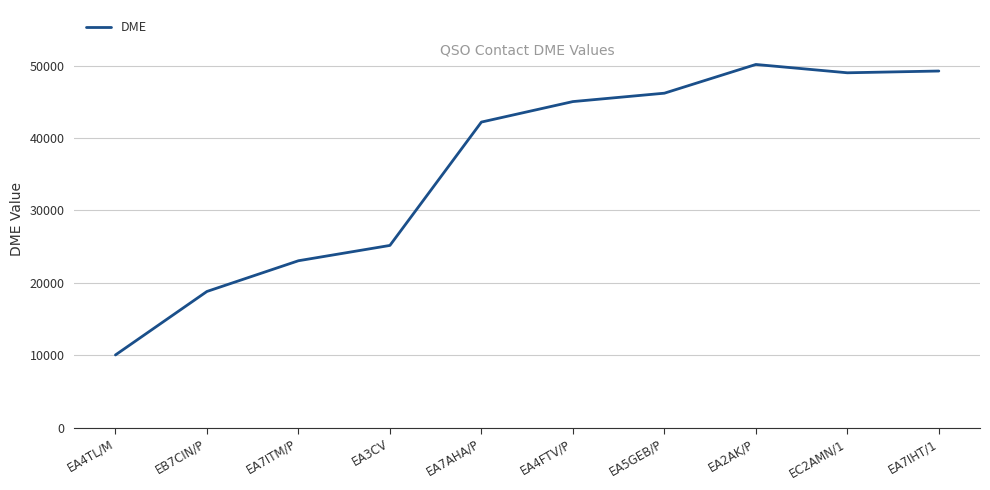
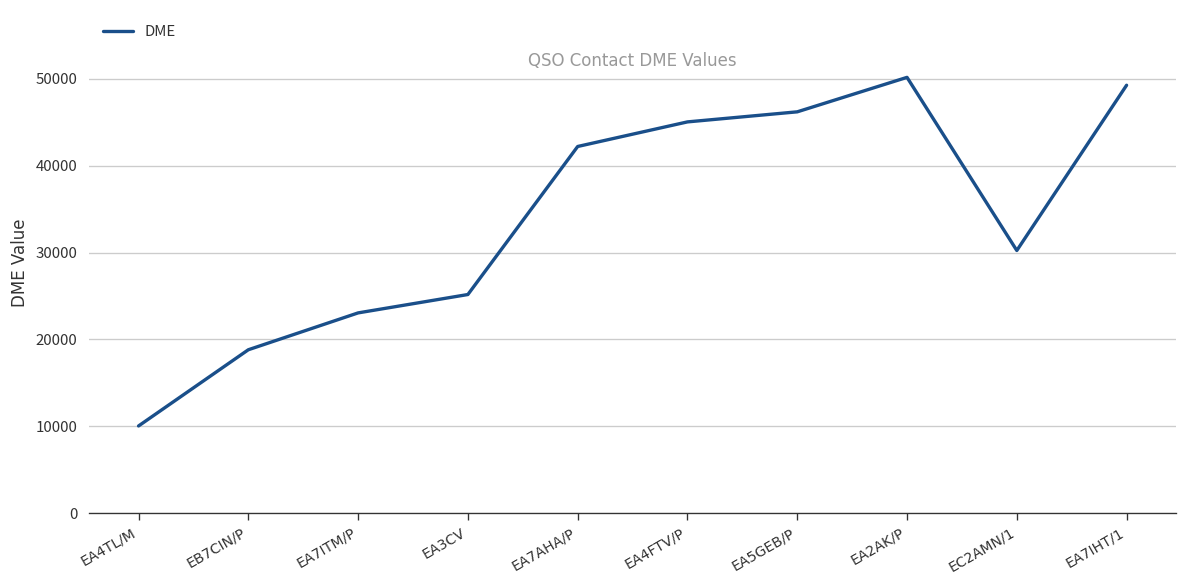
EC2AMN/1: 49000 -> 30000
